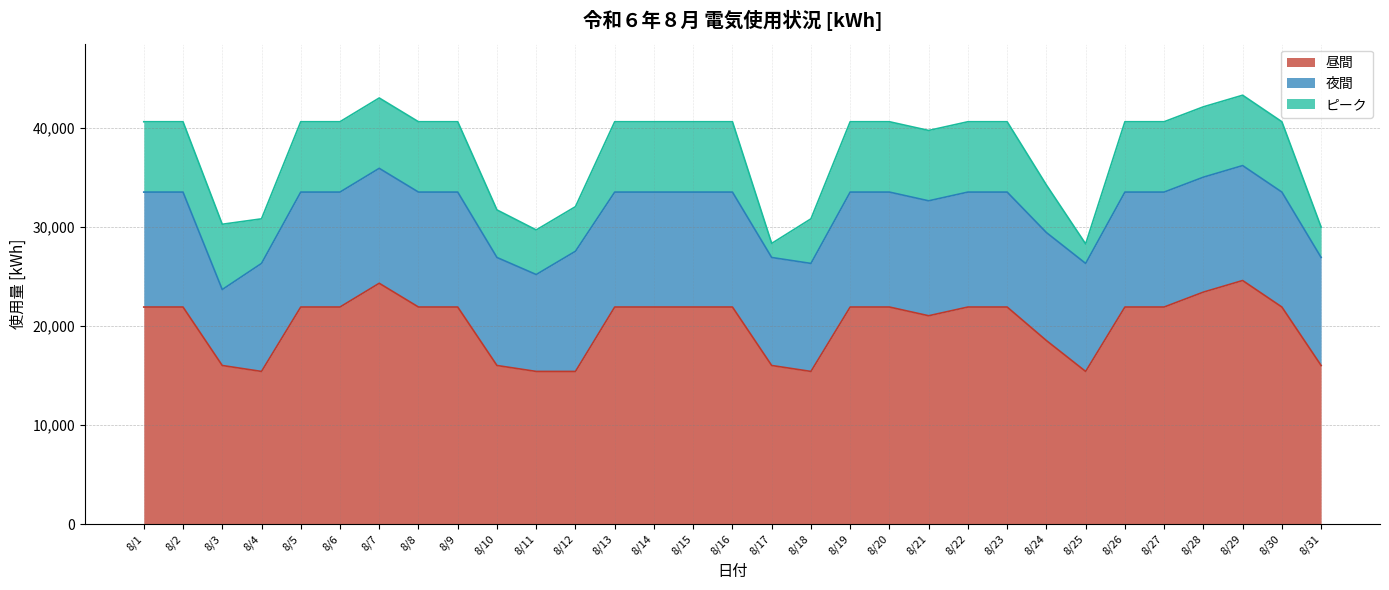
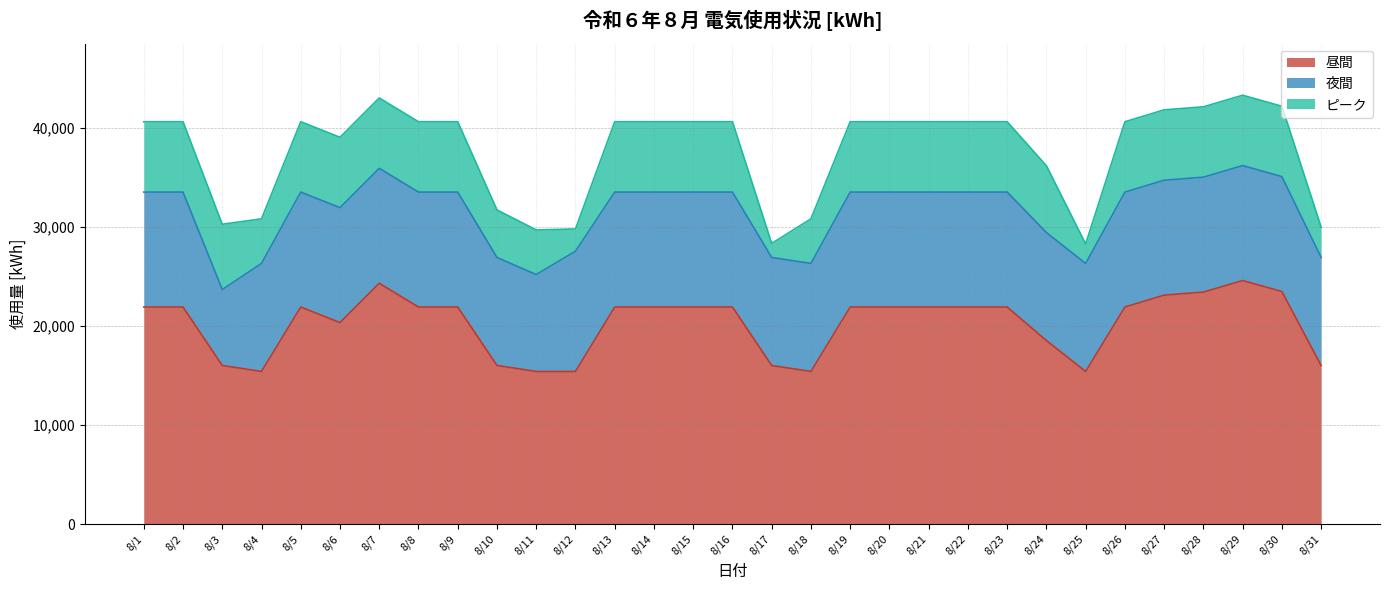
昼間, 8/6: 22,000 -> 20,000
ピーク, 8/12: 5,000 -> 2,000
昼間, 8/21: 21,000 -> 22,000
ピーク, 8/24: 5,000 -> 7,000
昼間, 8/27: 22,000 -> 23,000
昼間, 8/30: 22,000 -> 23,000
